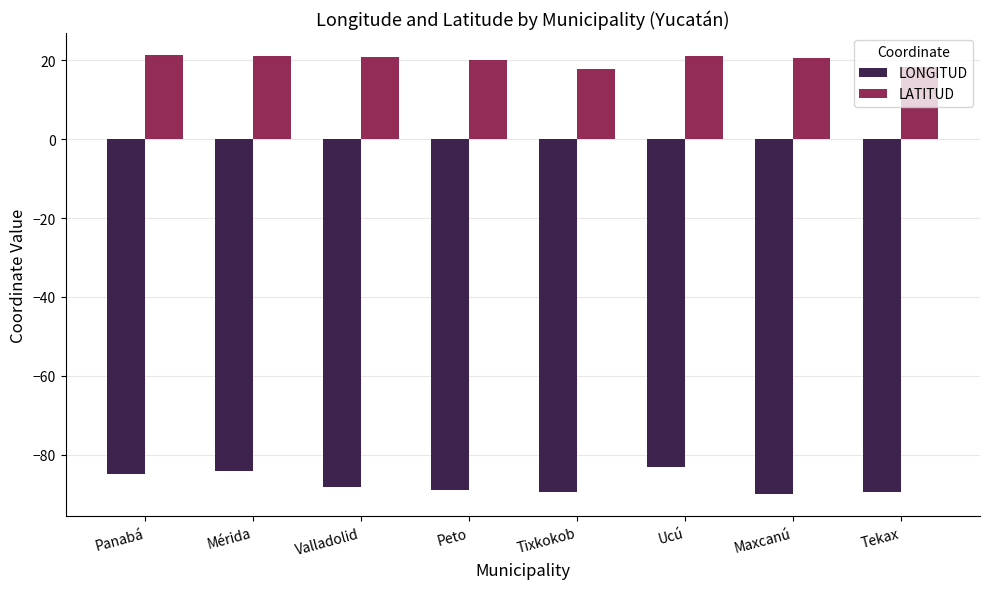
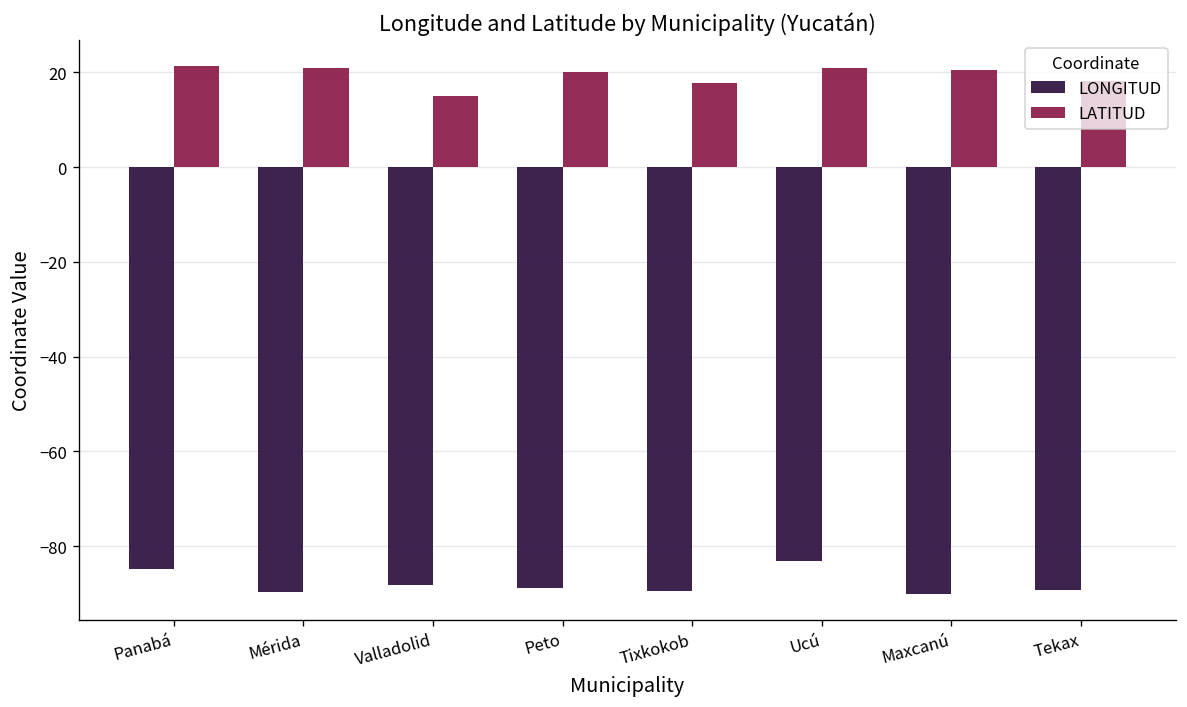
LONGITUD, Mérida: -84 -> -90
LATITUD, Valladolid: 21 -> 15
